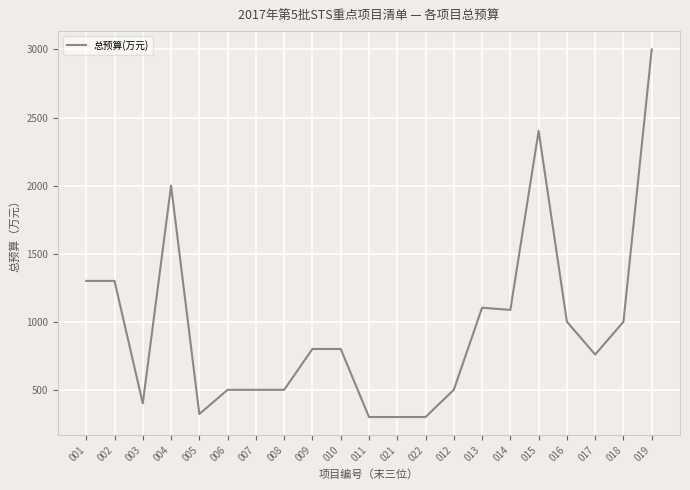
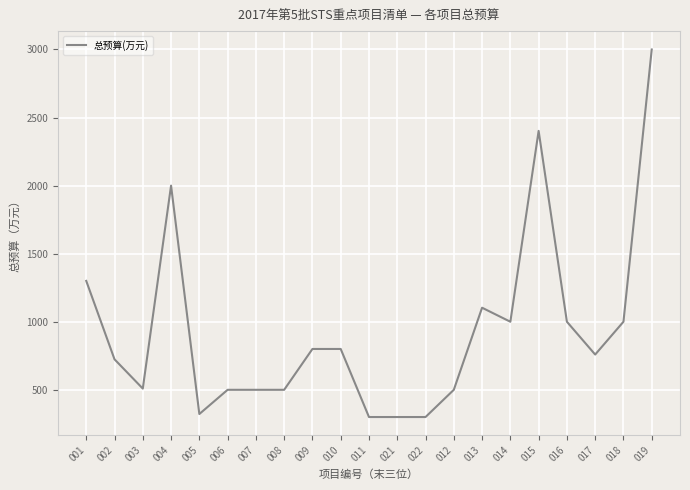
002: 1300 -> 720
003: 400 -> 510
014: 1090 -> 1000
